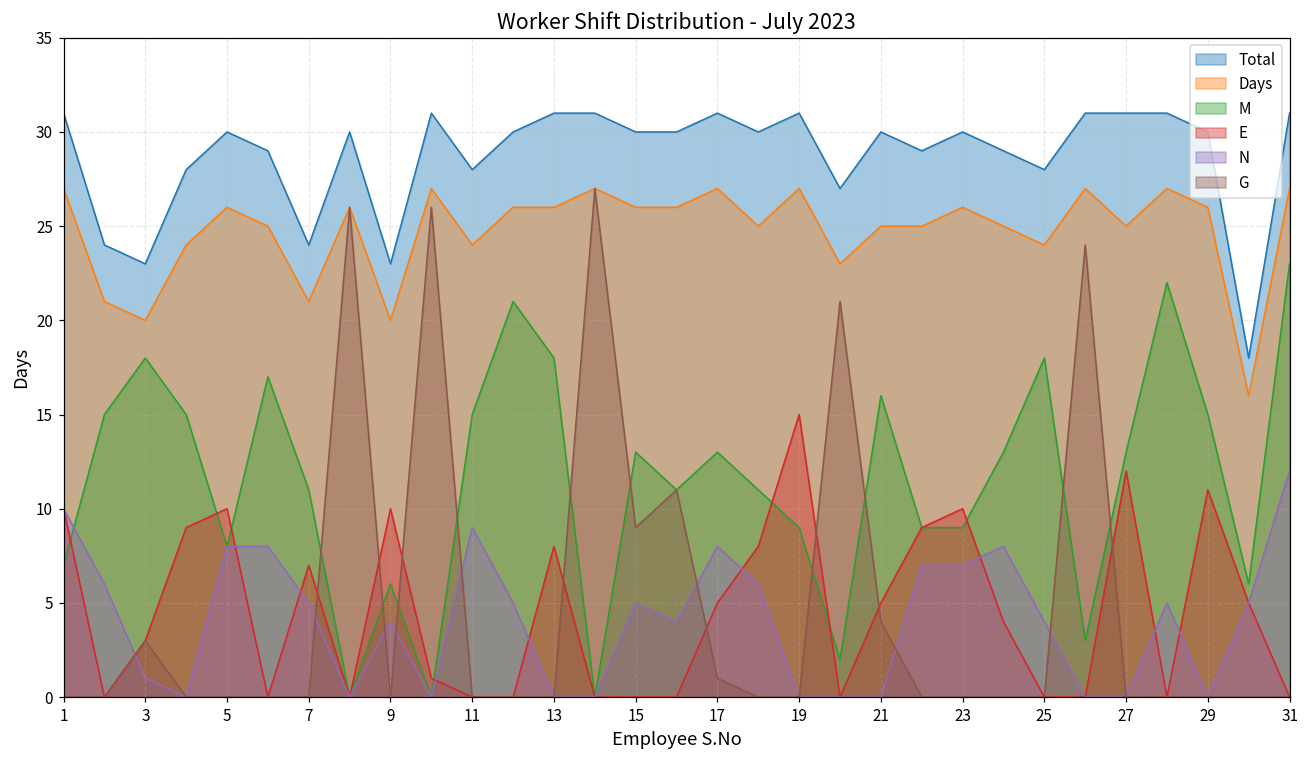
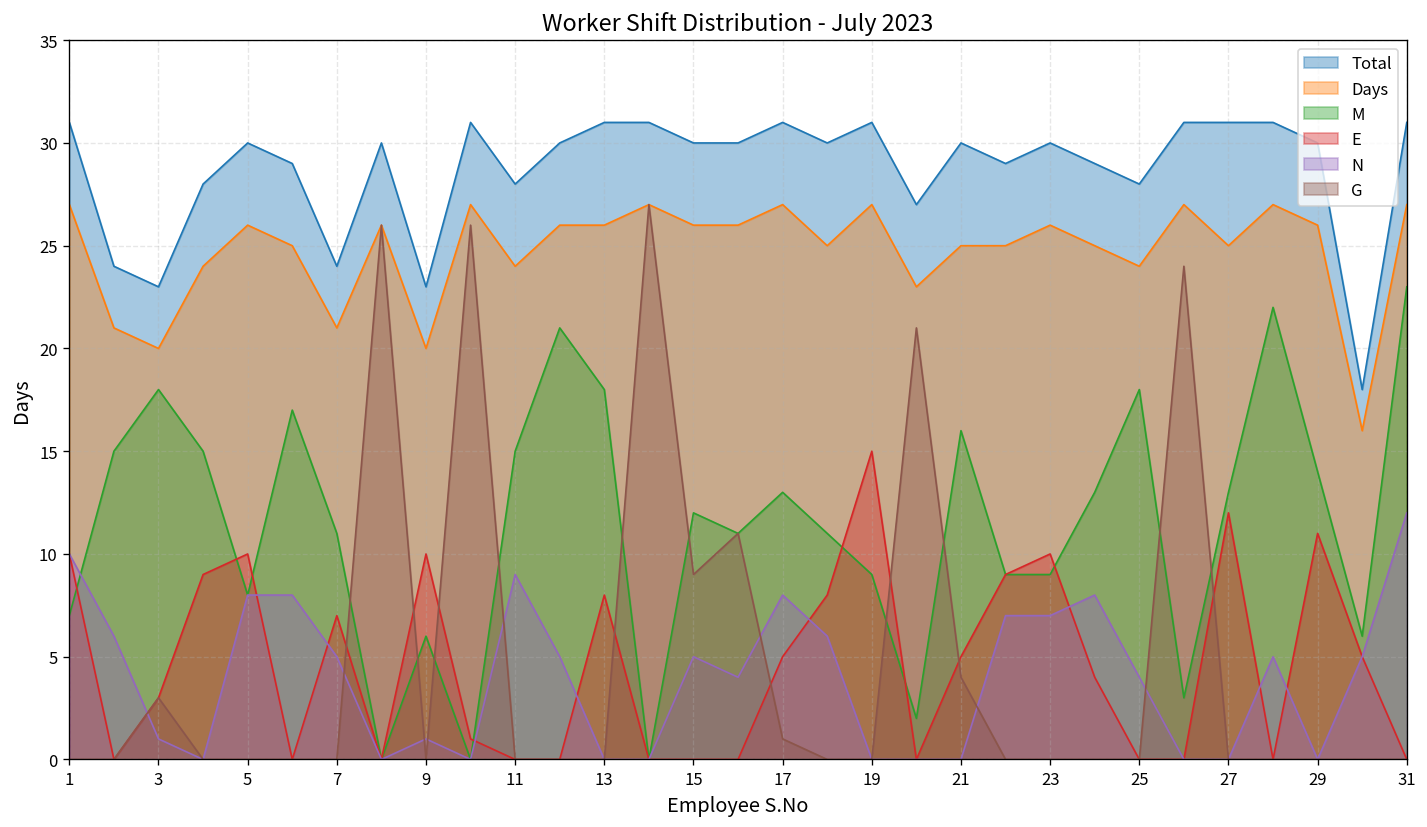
N, 9: 4 -> 1
M, 15: 13 -> 12
M, 29: 15 -> 14
